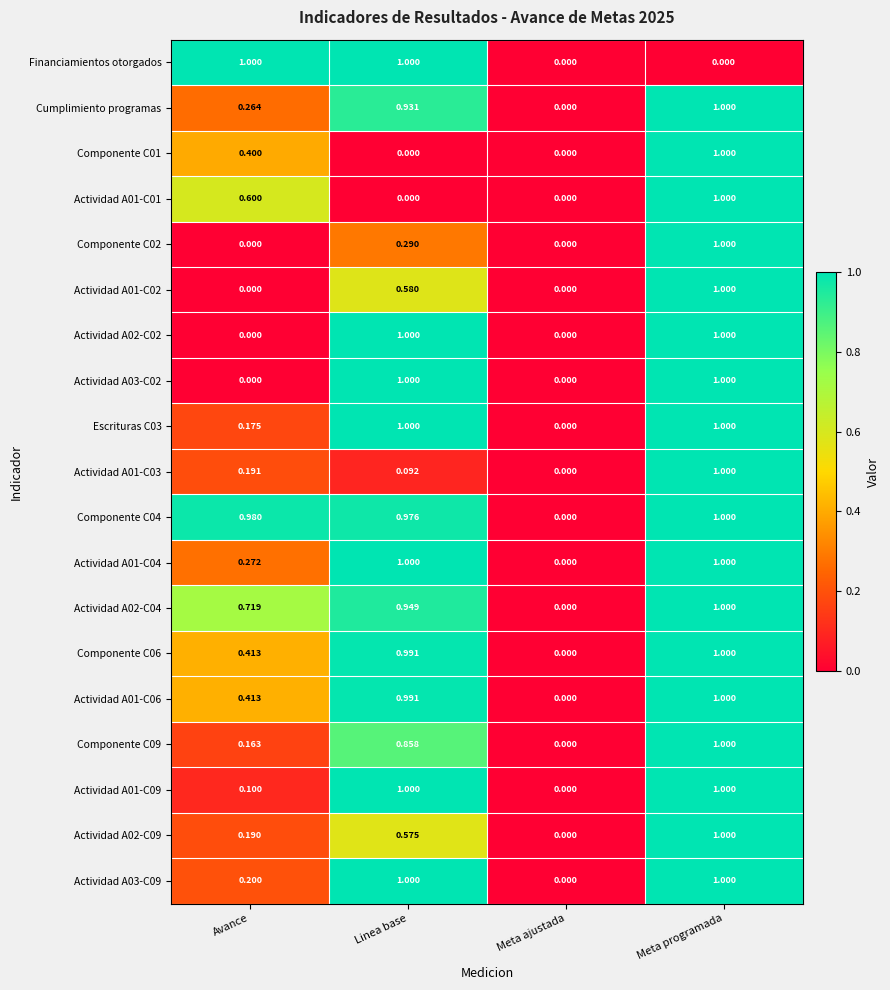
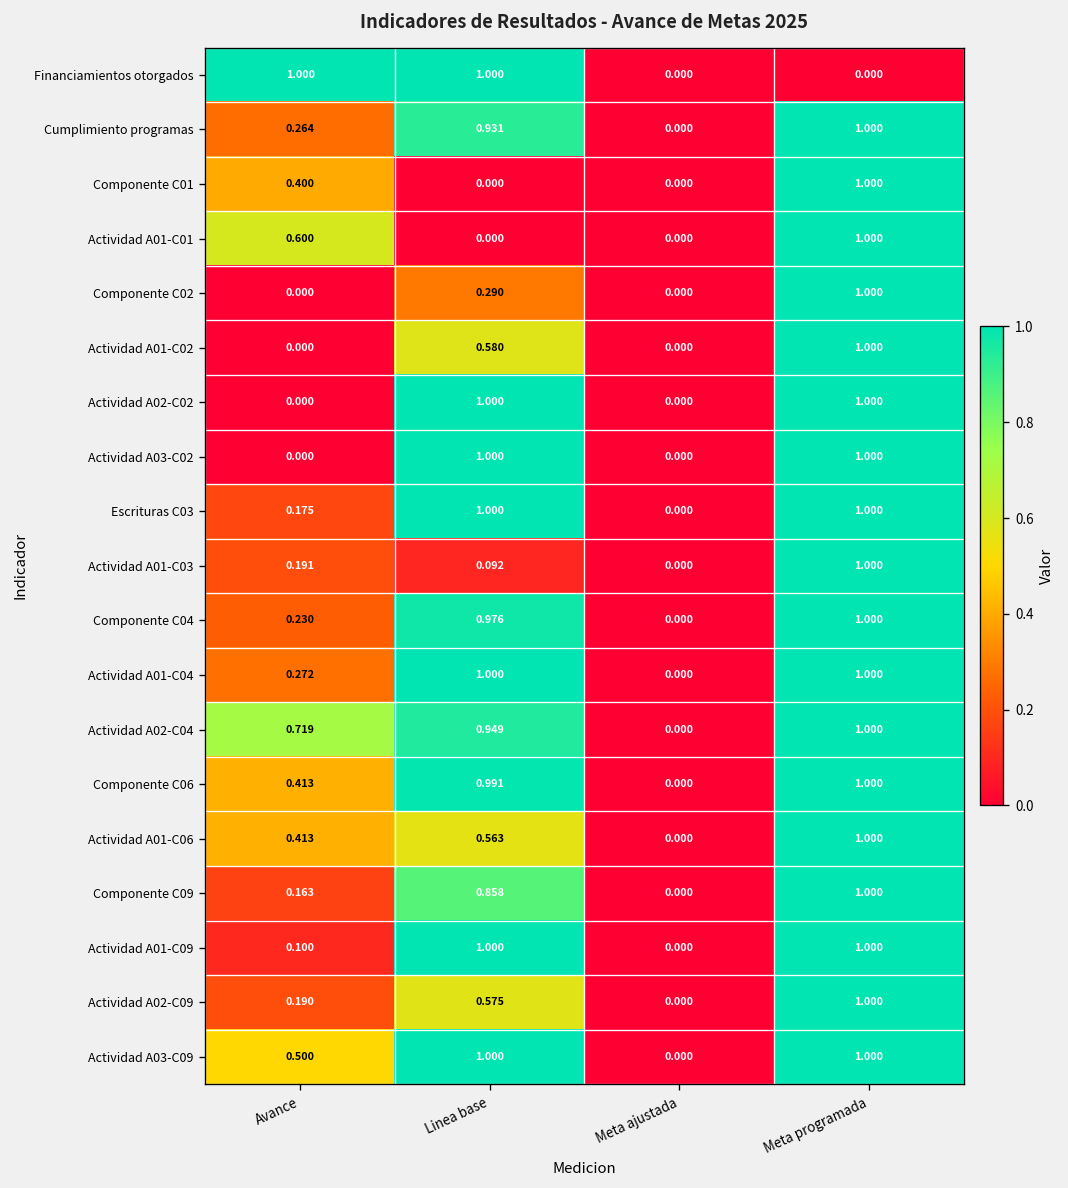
Componente C04, Avance: 0.980 -> 0.230
Actividad A01-C06, Linea base: 0.991 -> 0.563
Actividad A03-C09, Avance: 0.200 -> 0.500
